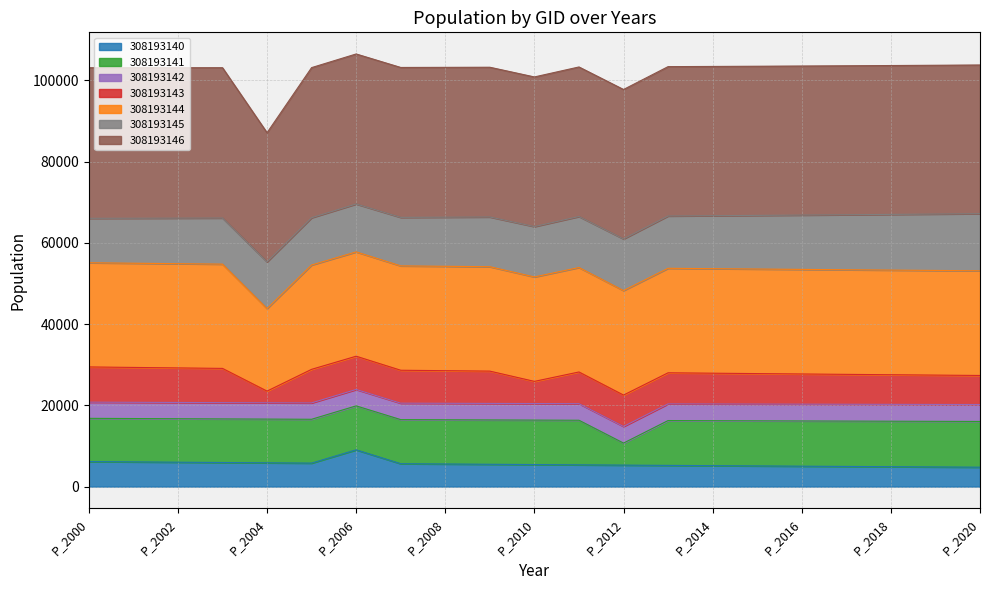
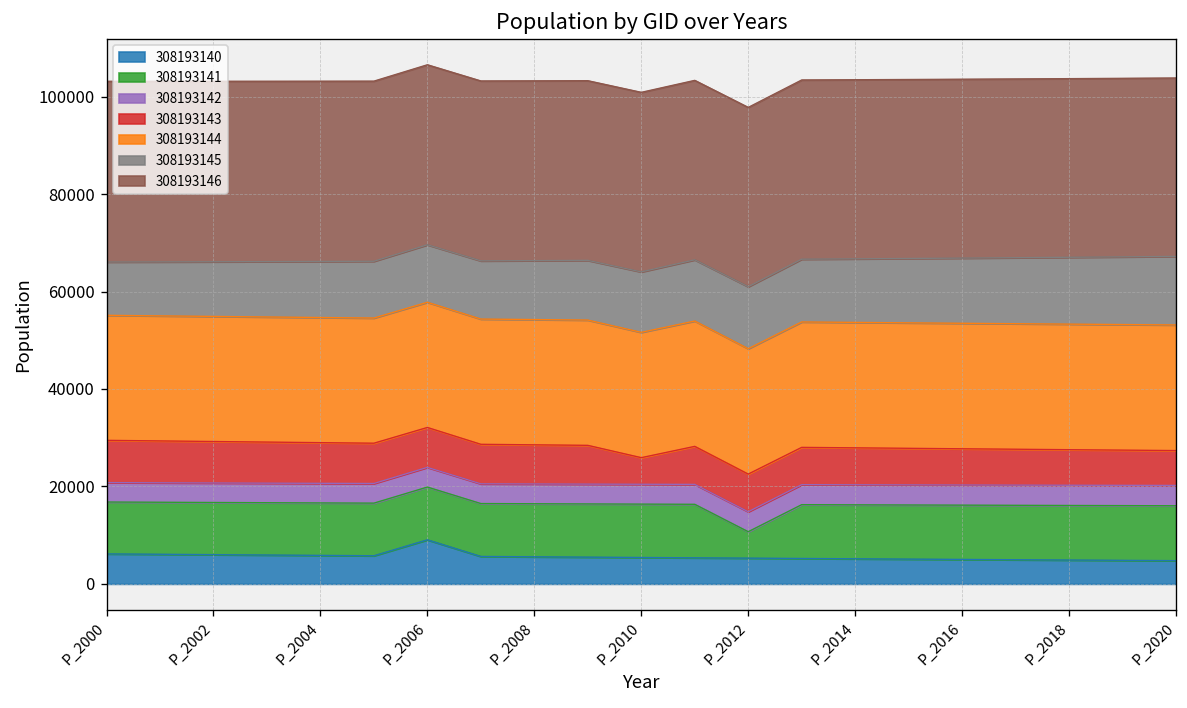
308193143, P_2004: 3000 -> 8000
308193144, P_2004: 20000 -> 26000
308193146, P_2004: 32000 -> 37000
